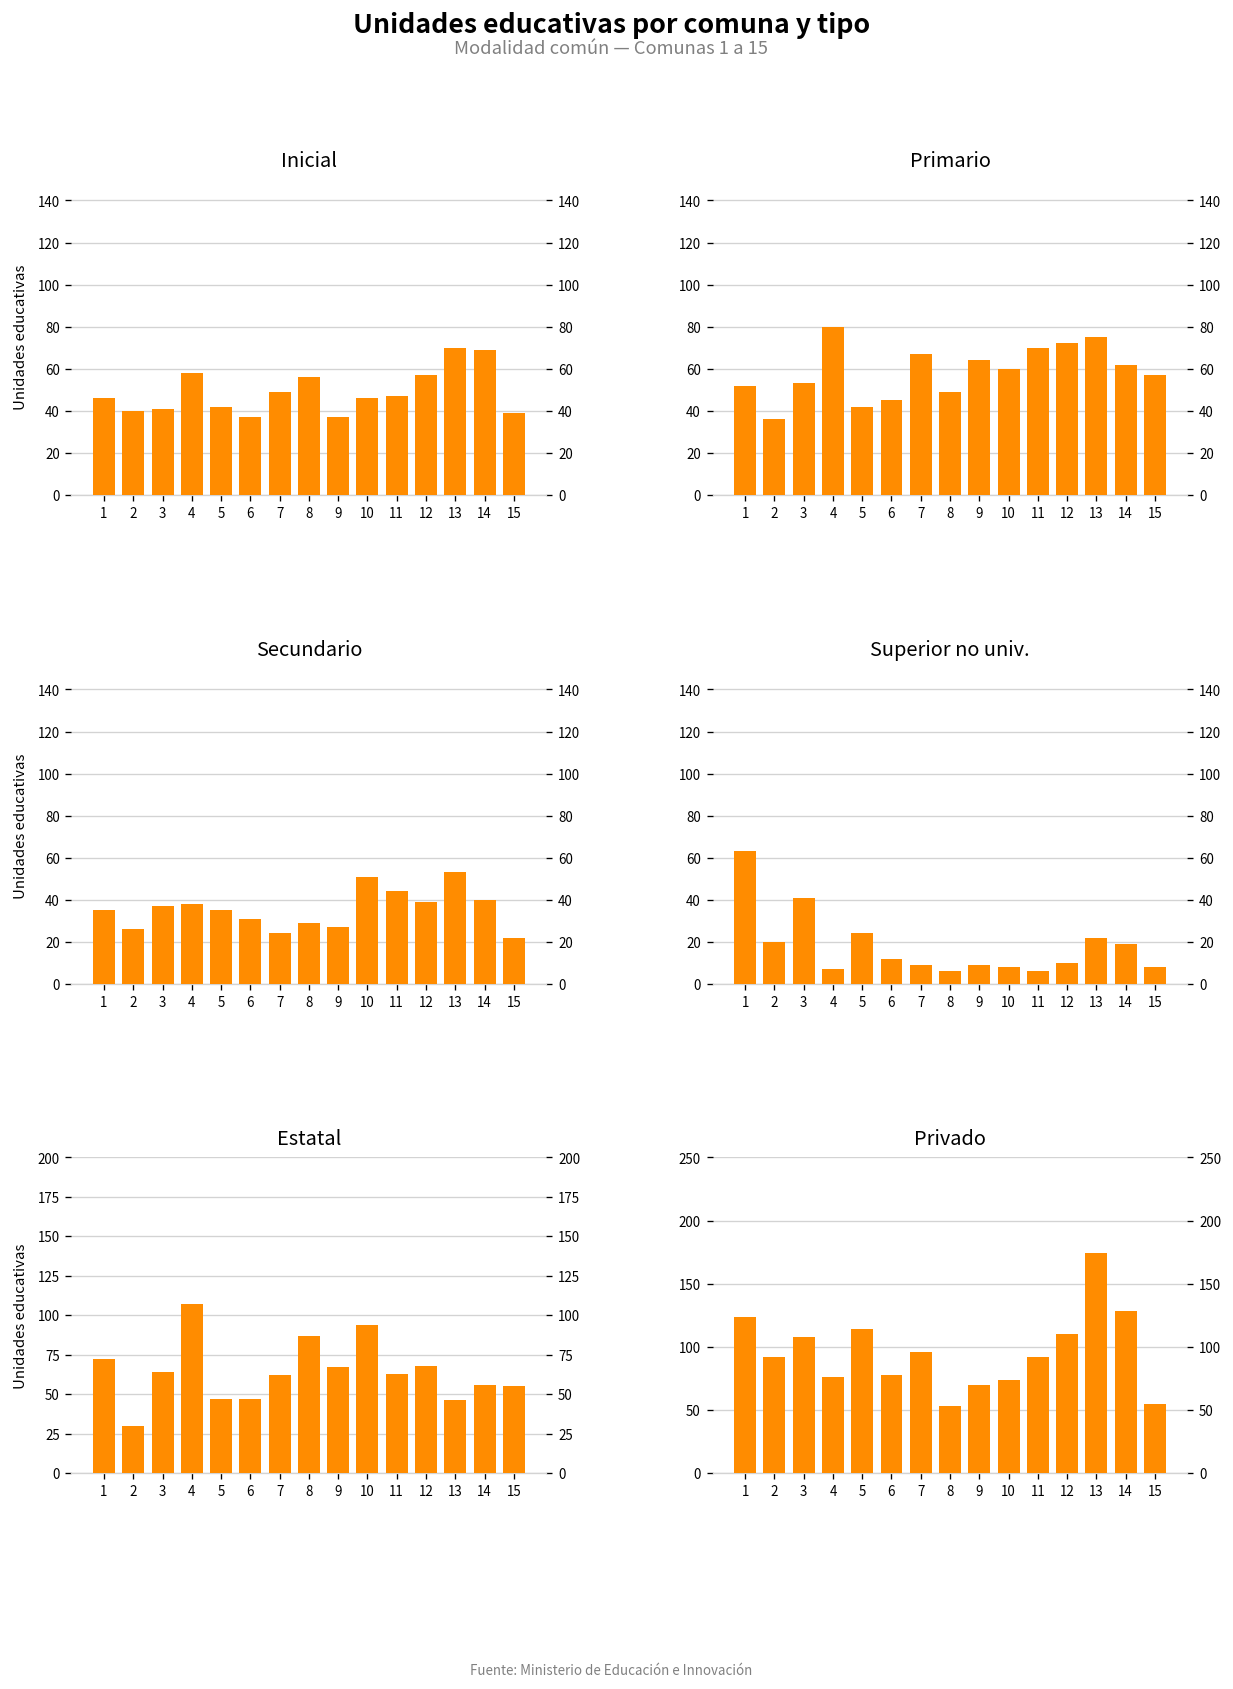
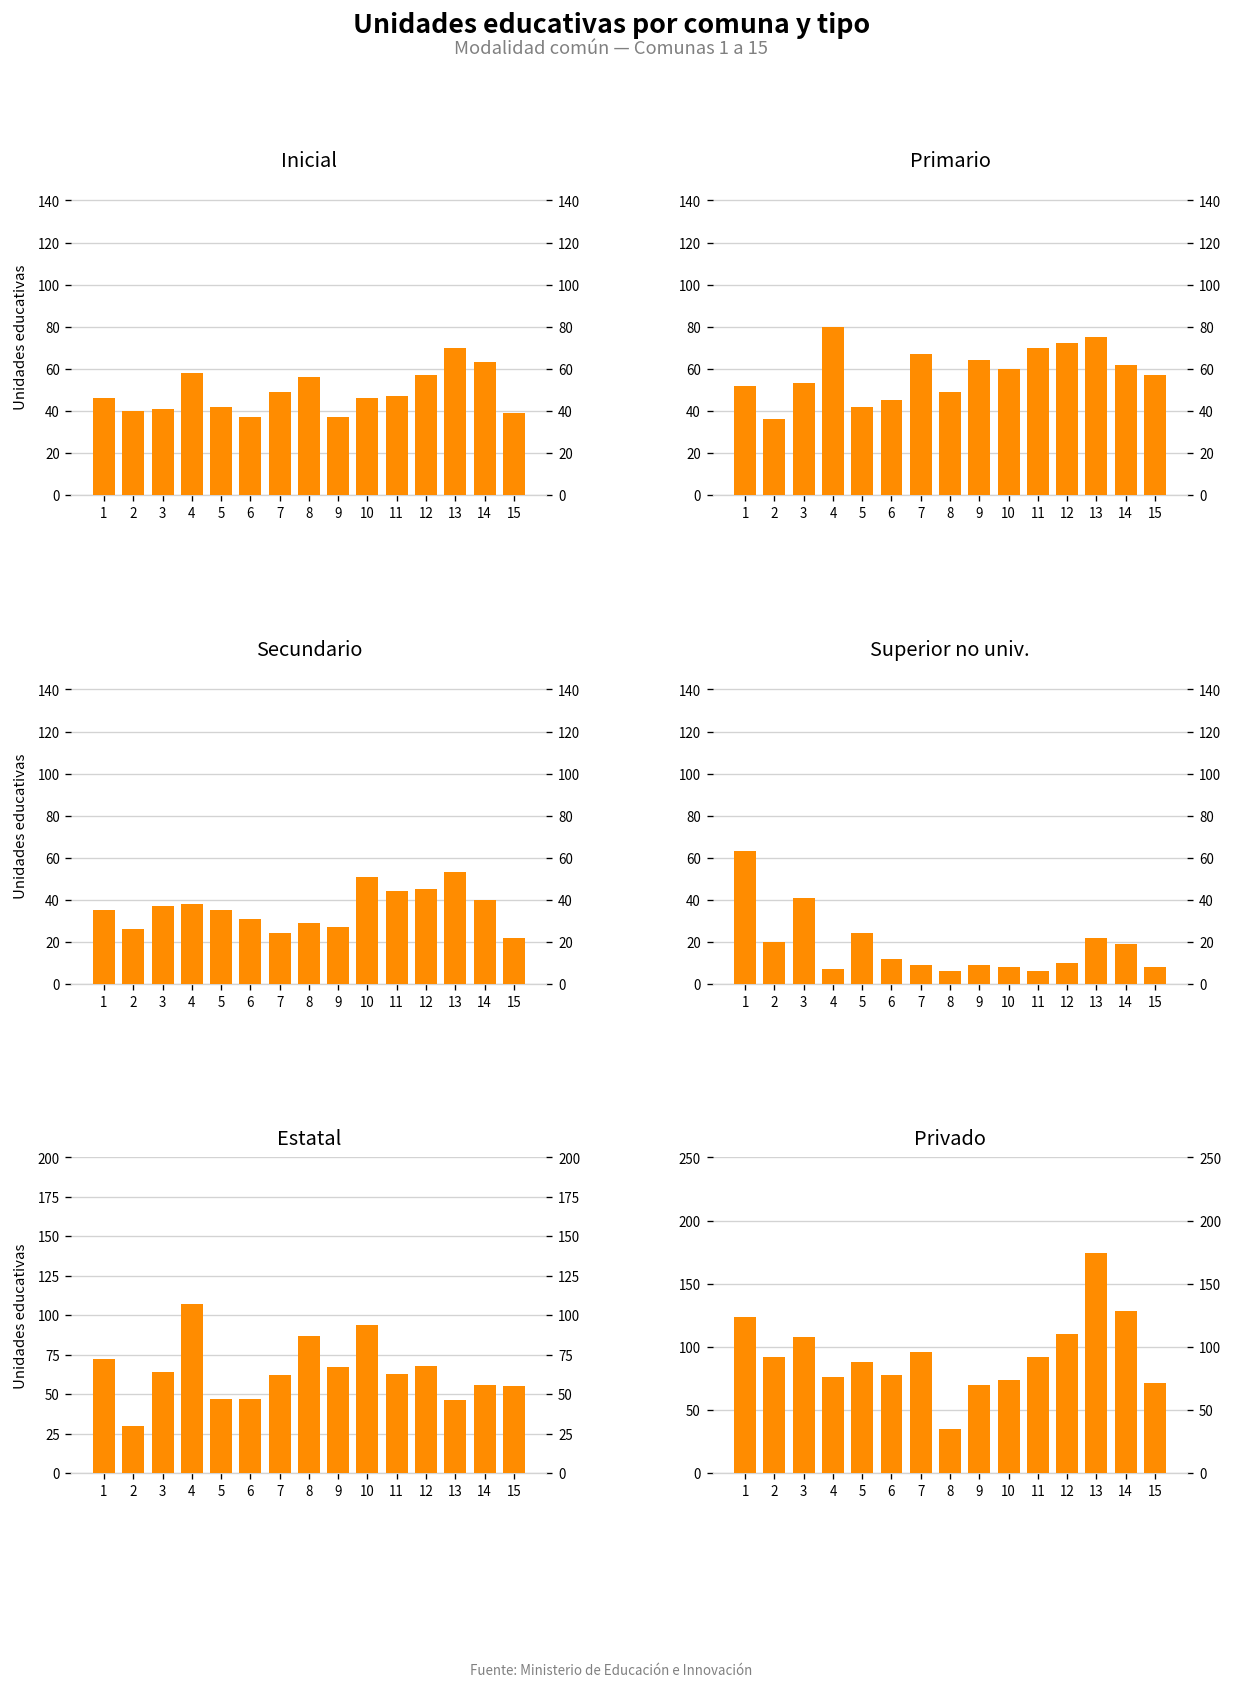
Inicial, 14: 69 -> 63
Secundario, 12: 39 -> 45
Privado, 5: 114 -> 88
Privado, 8: 53 -> 35
Privado, 15: 55 -> 71
